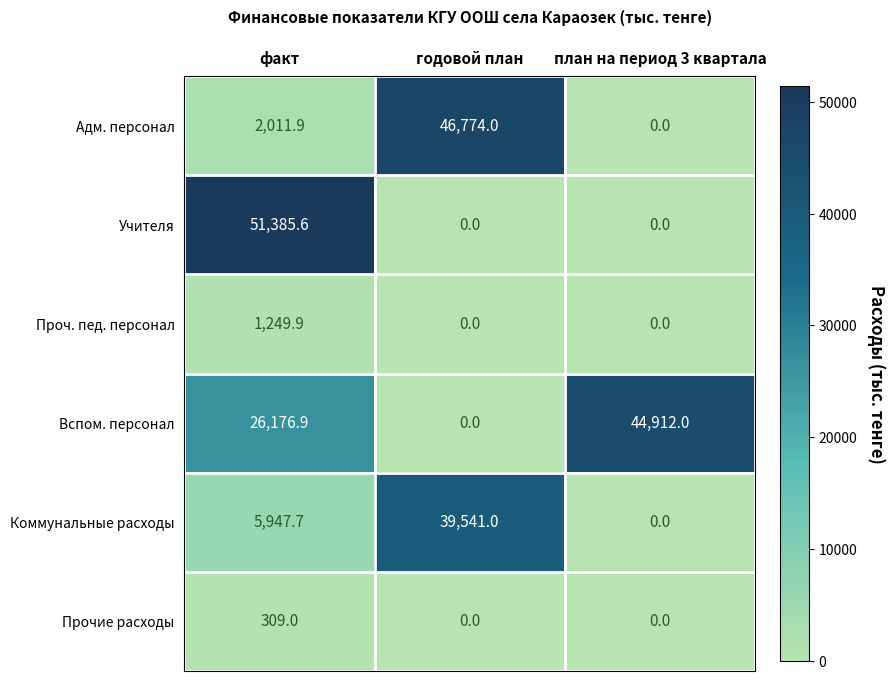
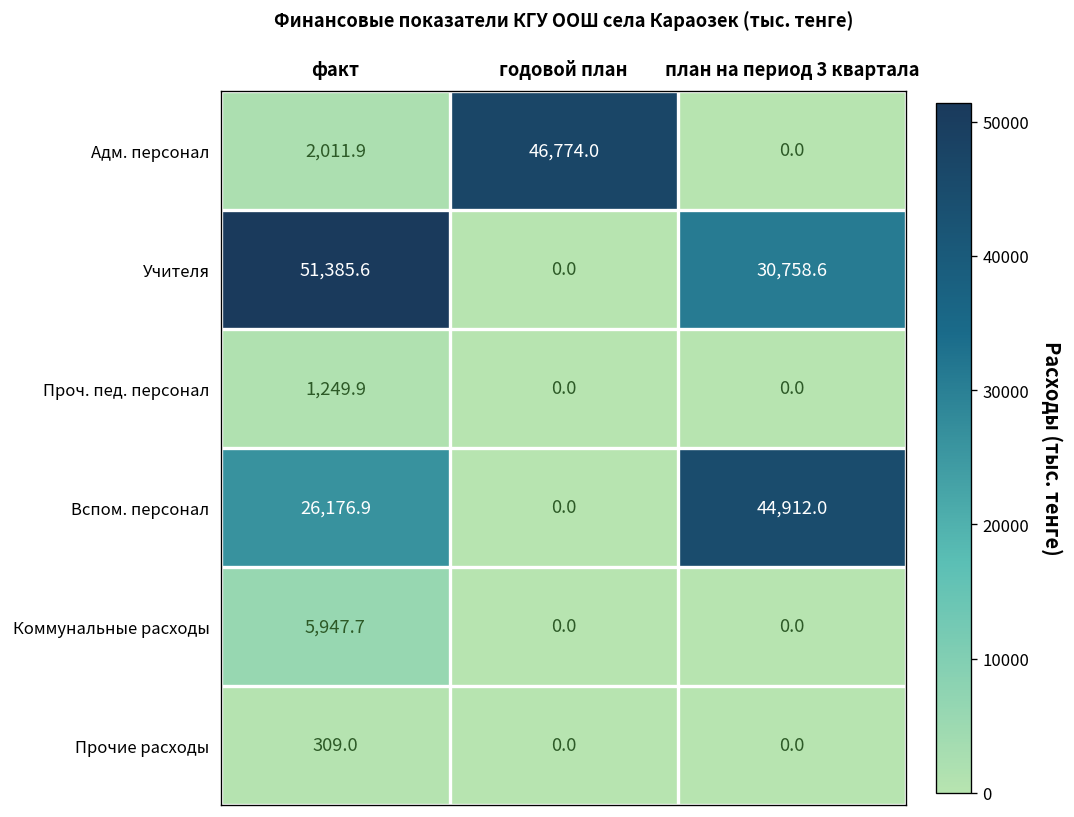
Учителя, план на период 3 квартала: 0.0 -> 30,758.6
Коммунальные расходы, годовой план: 39,541.0 -> 0.0
